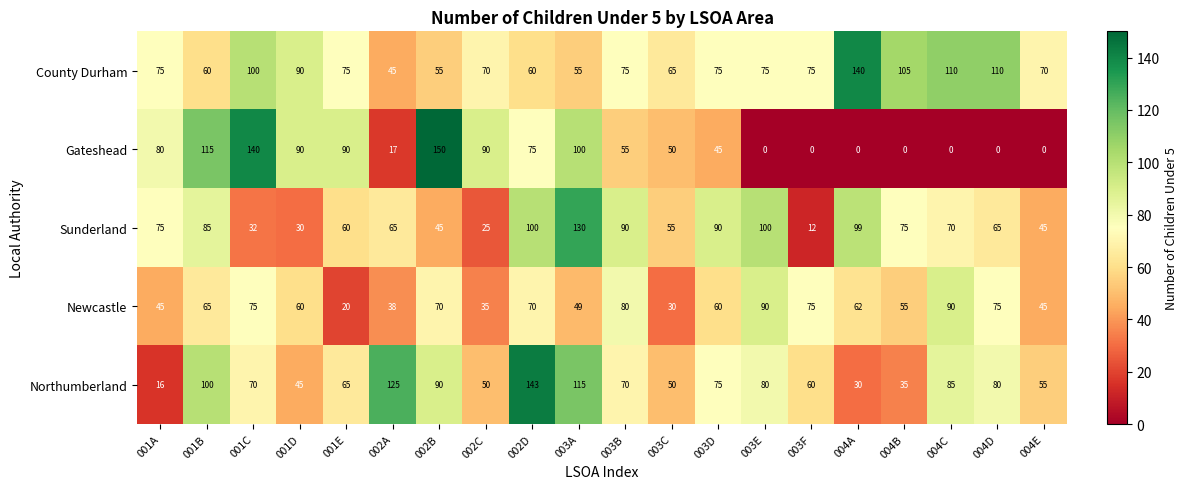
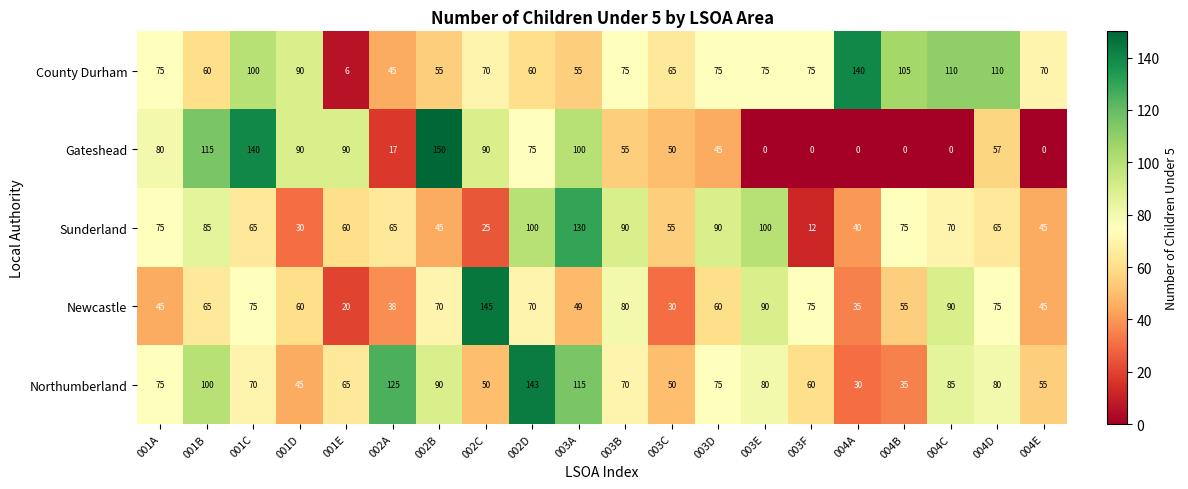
County Durham, 001E: 75 -> 6
Gateshead, 004D: 0 -> 57
Sunderland, 001C: 32 -> 65
Sunderland, 004A: 99 -> 40
Newcastle, 002C: 35 -> 145
Newcastle, 004A: 62 -> 35
Northumberland, 001A: 16 -> 75
